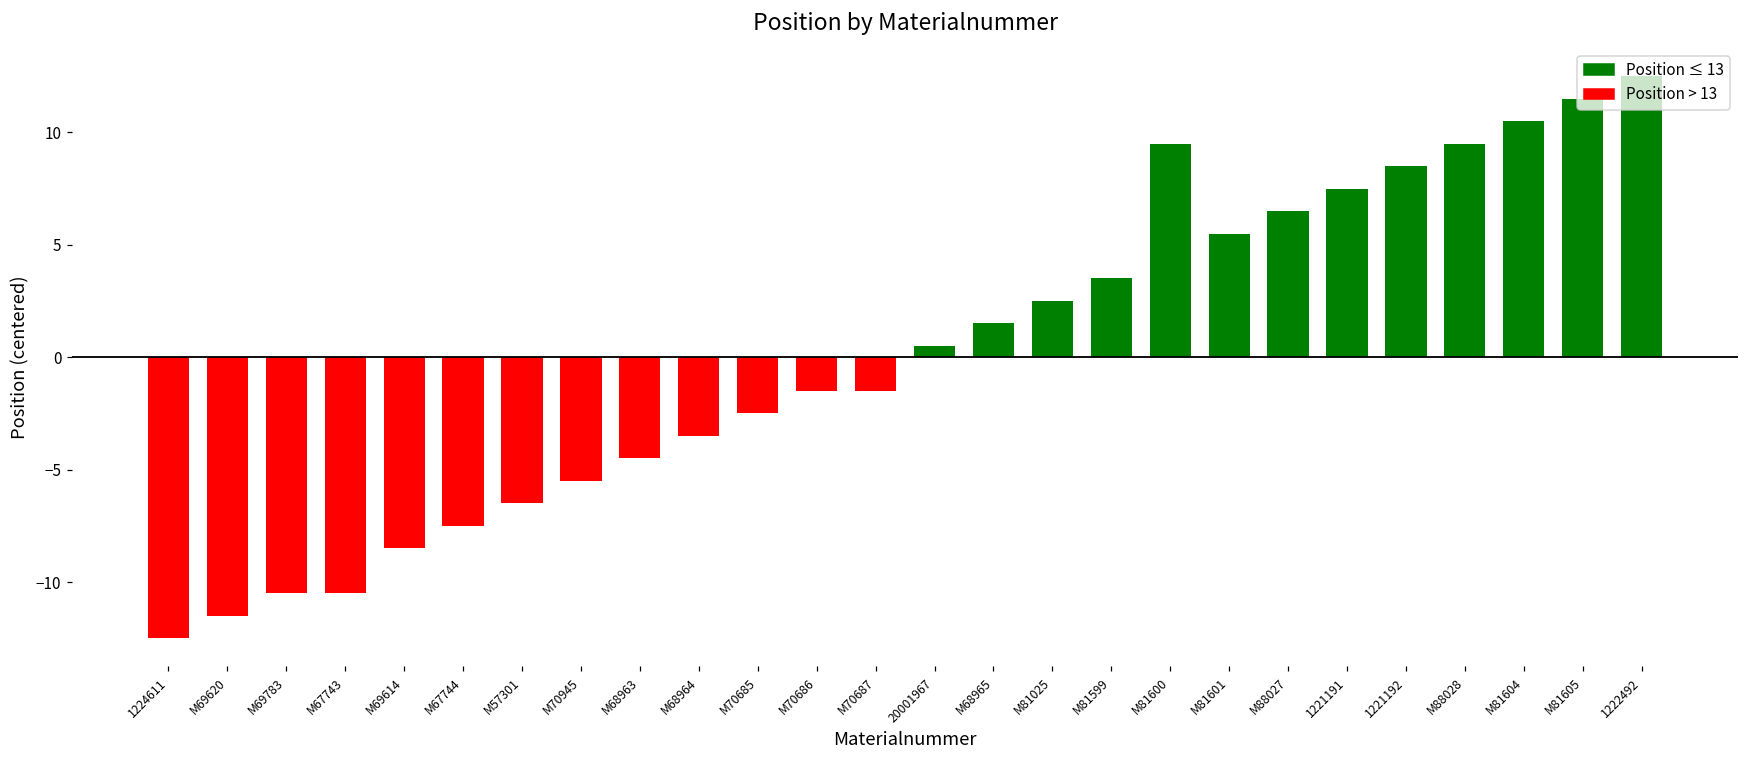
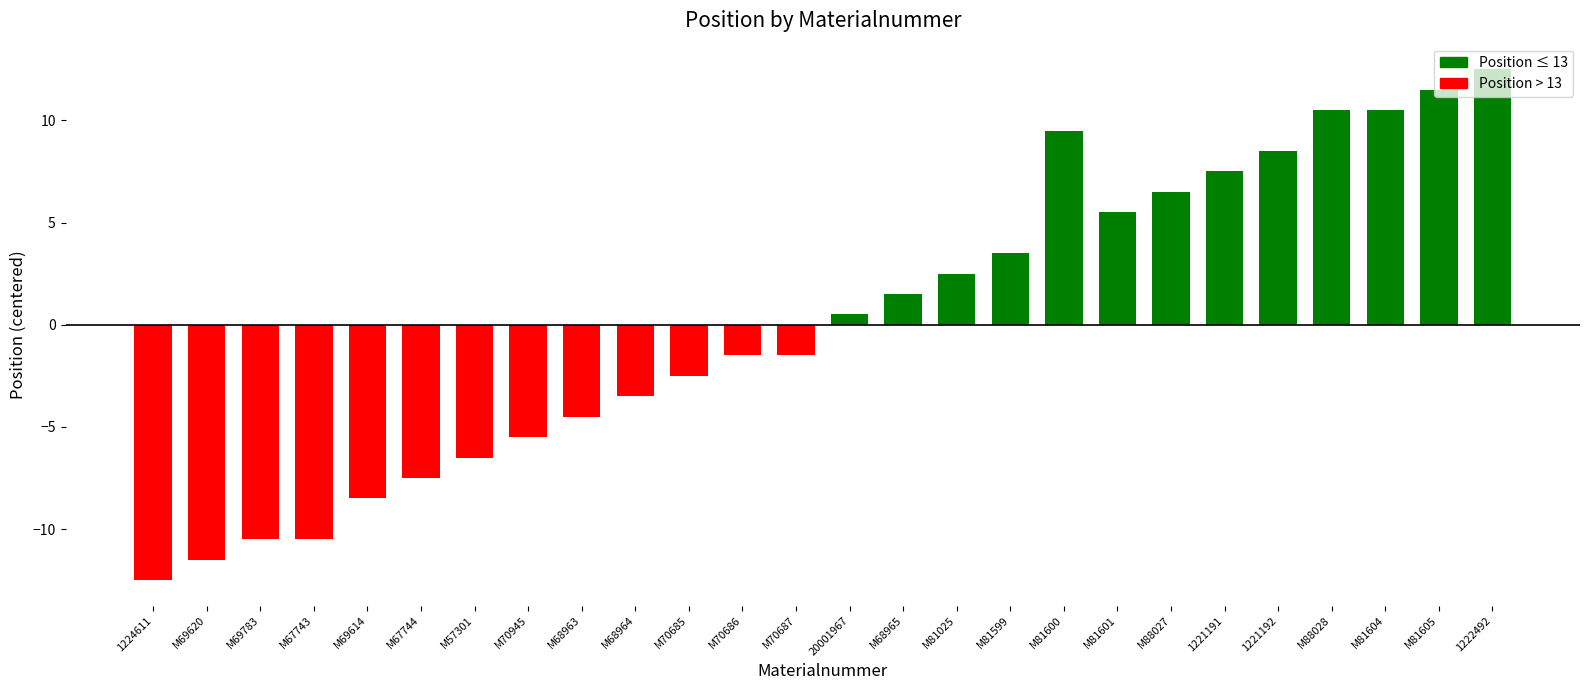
M88028: 9.5 -> 10.5
